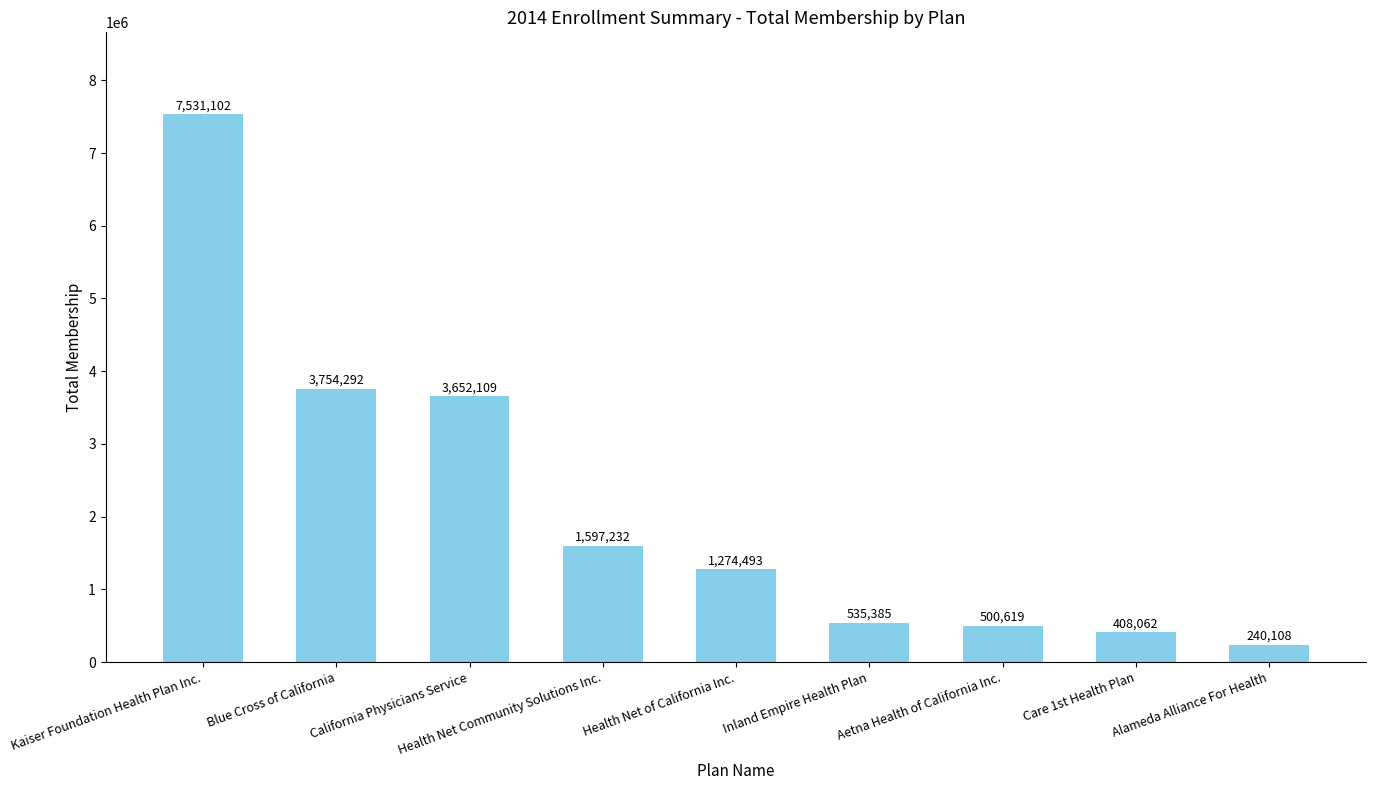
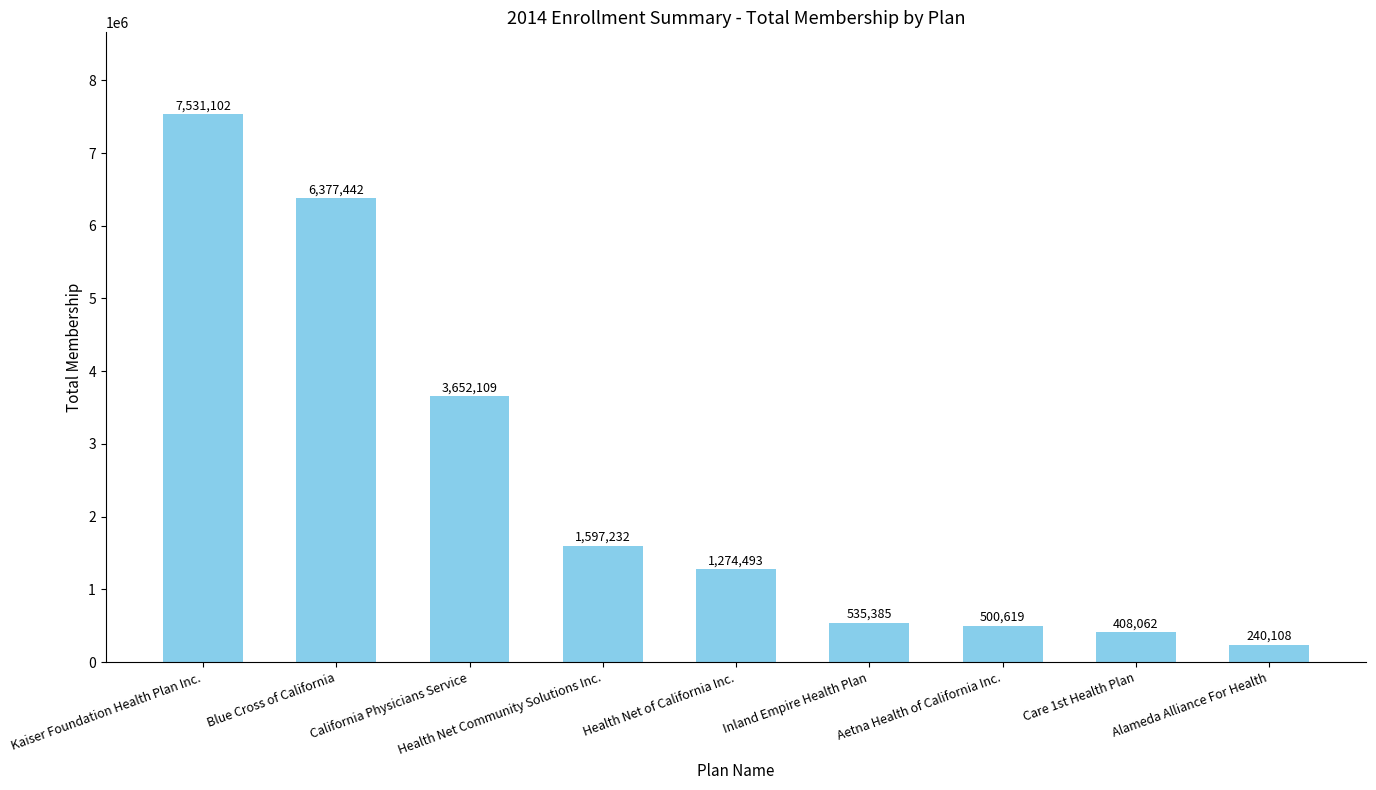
Blue Cross of California: 3,754,292 -> 6,377,442
